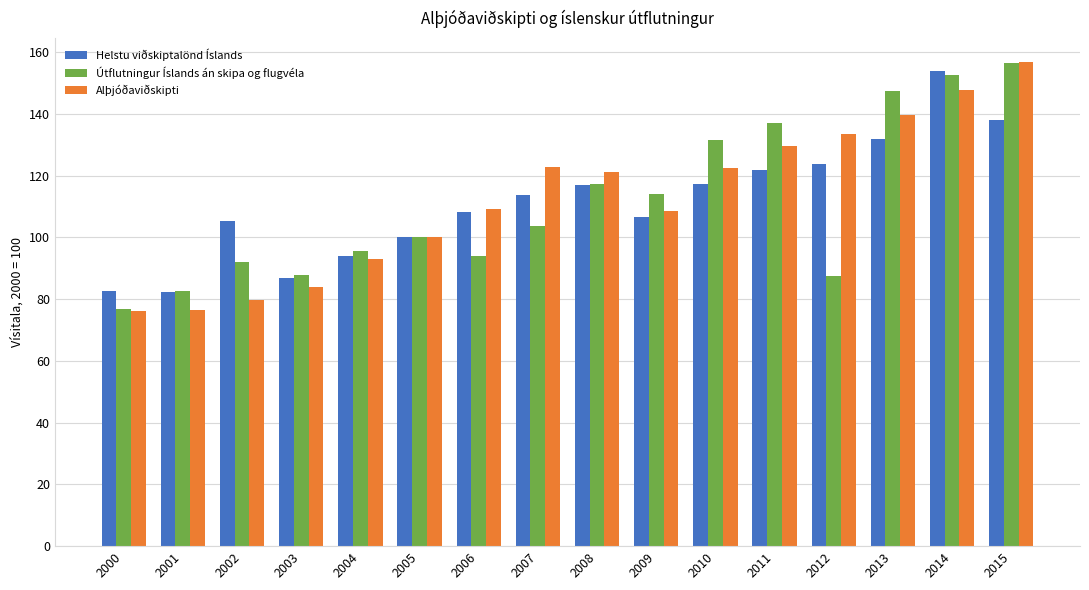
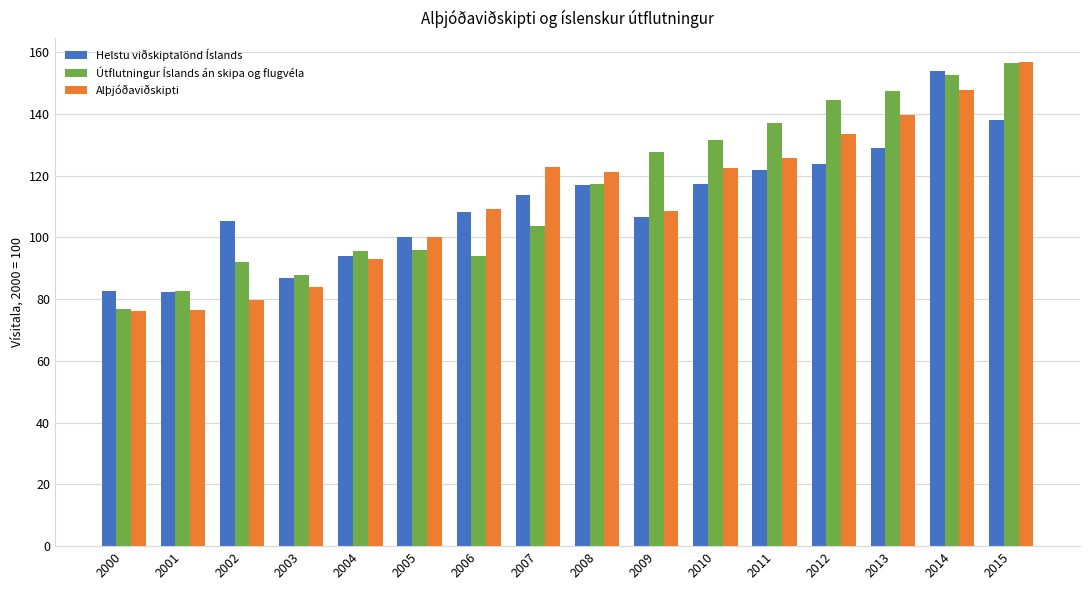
Útflutningur Íslands án skipa og flugvéla, 2005: 100 -> 96
Útflutningur Íslands án skipa og flugvéla, 2009: 114 -> 128
Alþjóðaviðskipti, 2011: 129 -> 126
Útflutningur Íslands án skipa og flugvéla, 2012: 87 -> 145
Helstu viðskiptalönd Íslands, 2013: 132 -> 129
